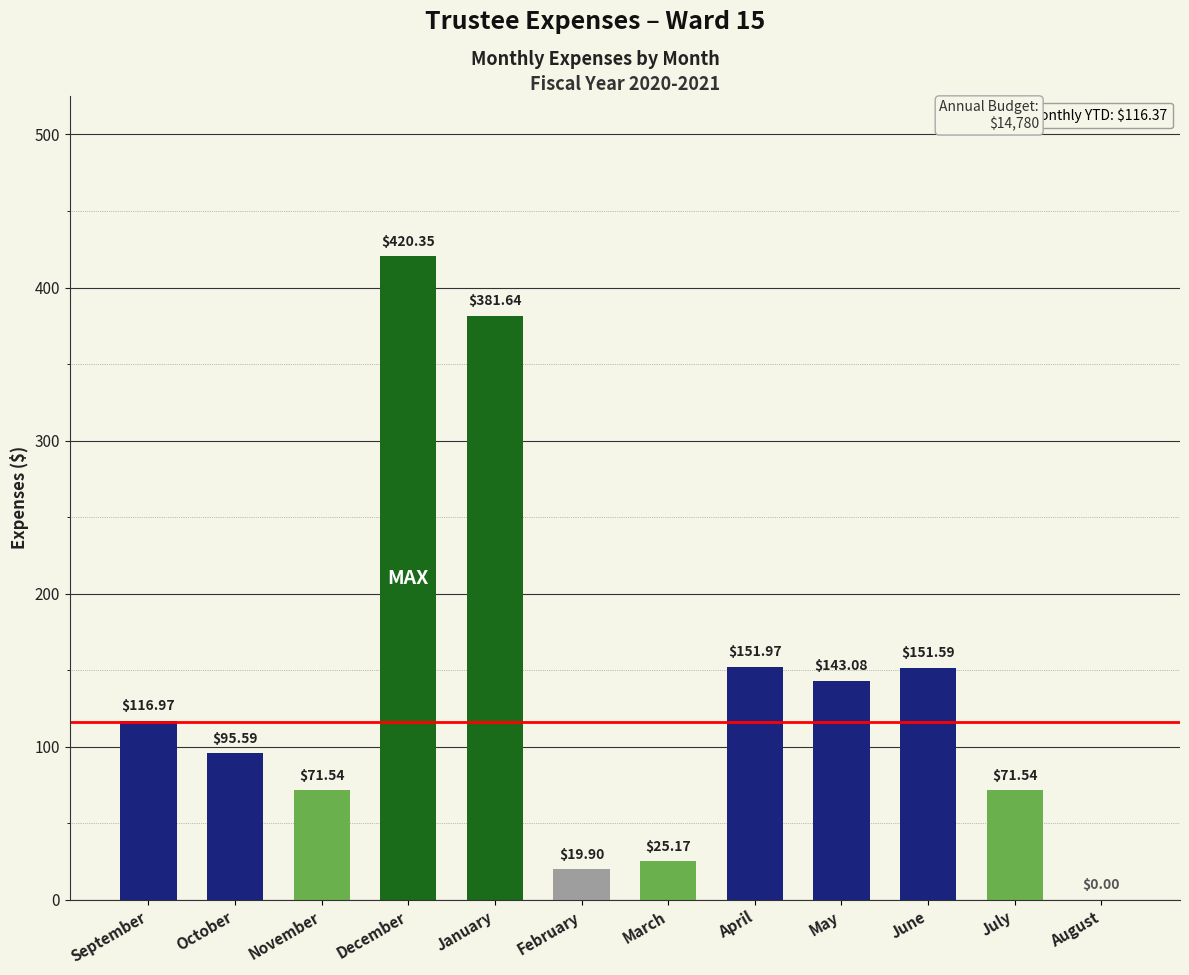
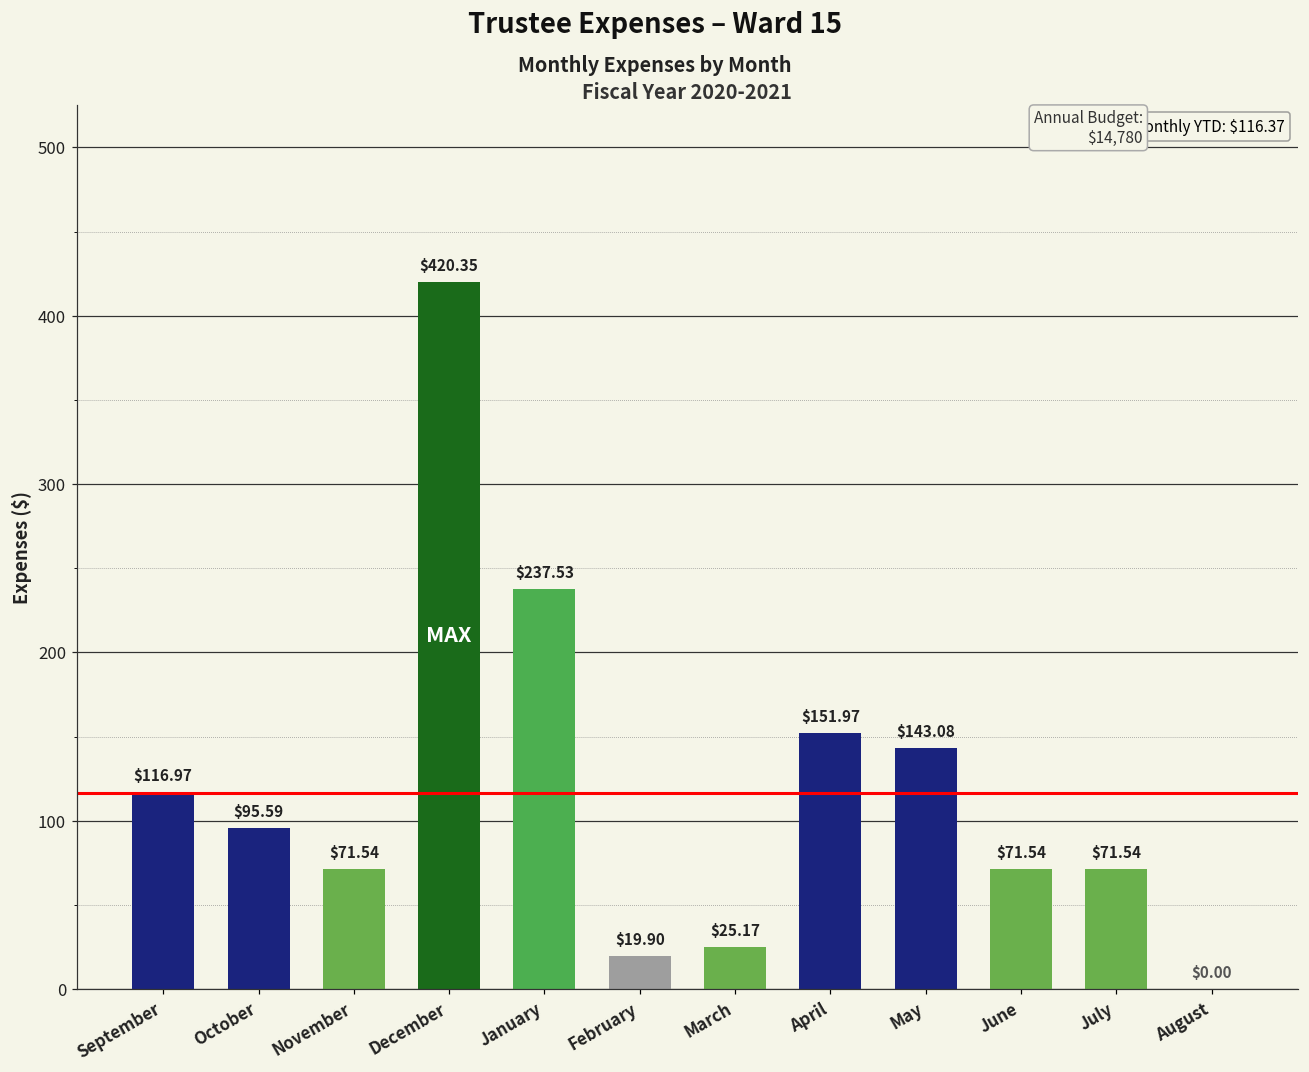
January: $381.64 -> $237.53
June: $151.59 -> $71.54
